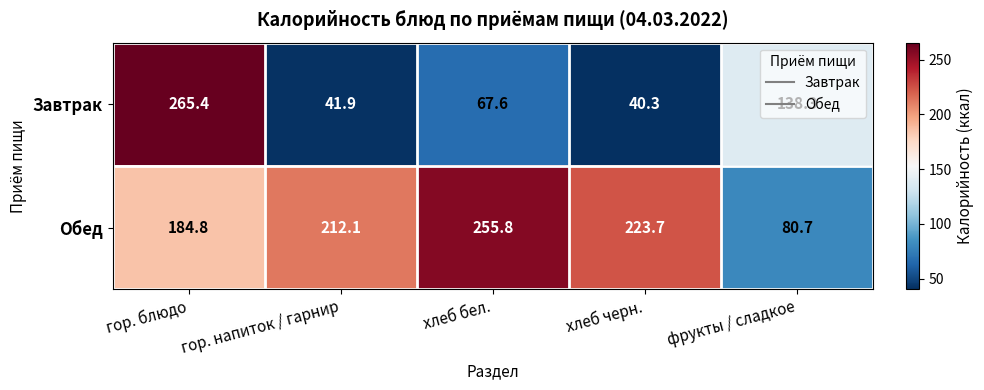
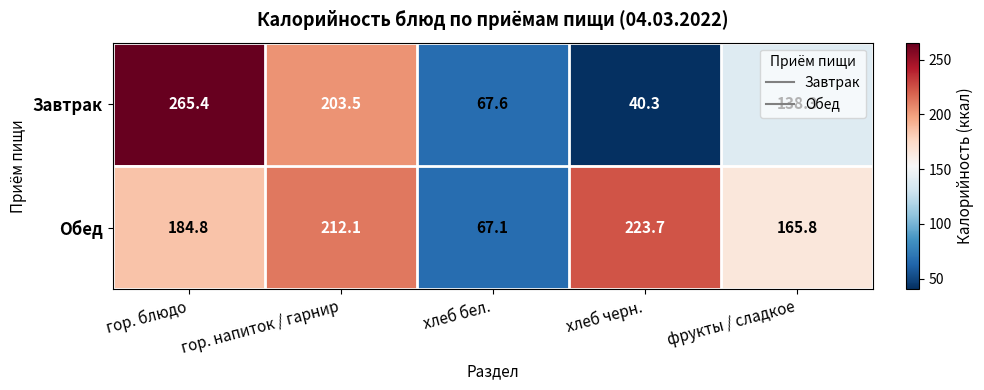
Завтрак, гор. напиток / гарнир: 41.9 -> 203.5
Обед, хлеб бел.: 255.8 -> 67.1
Обед, фрукты / сладкое: 80.7 -> 165.8
